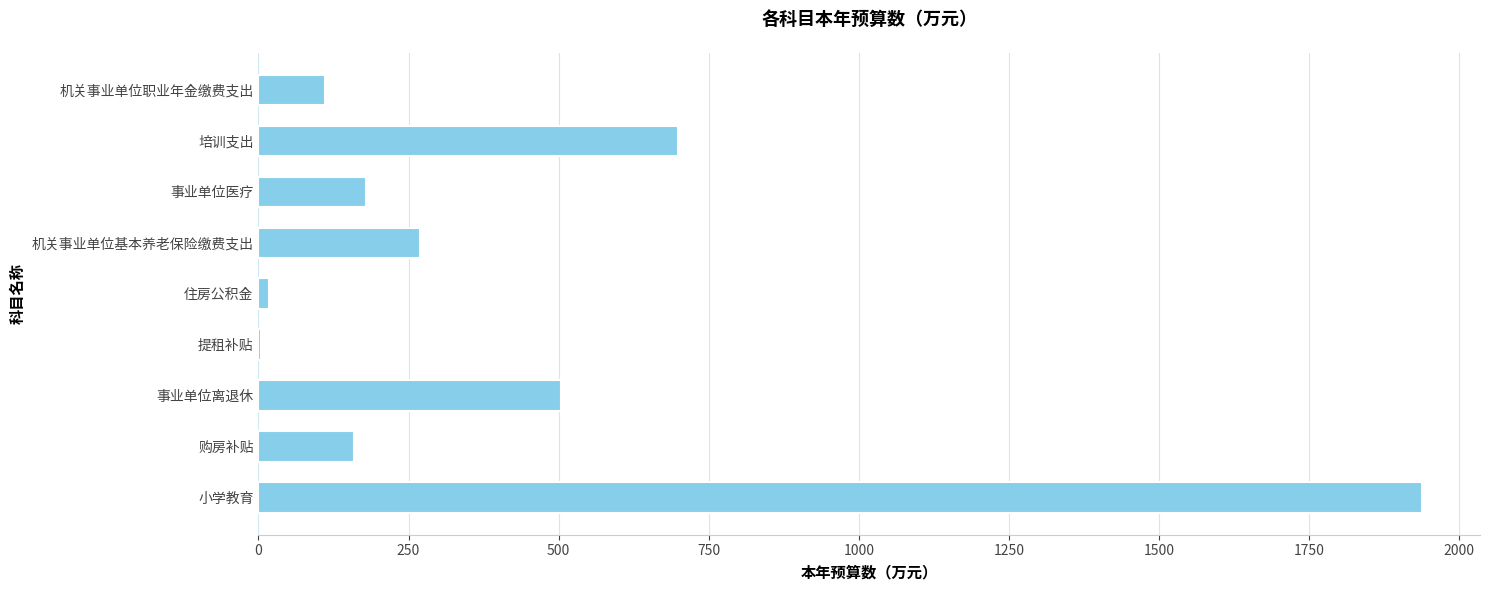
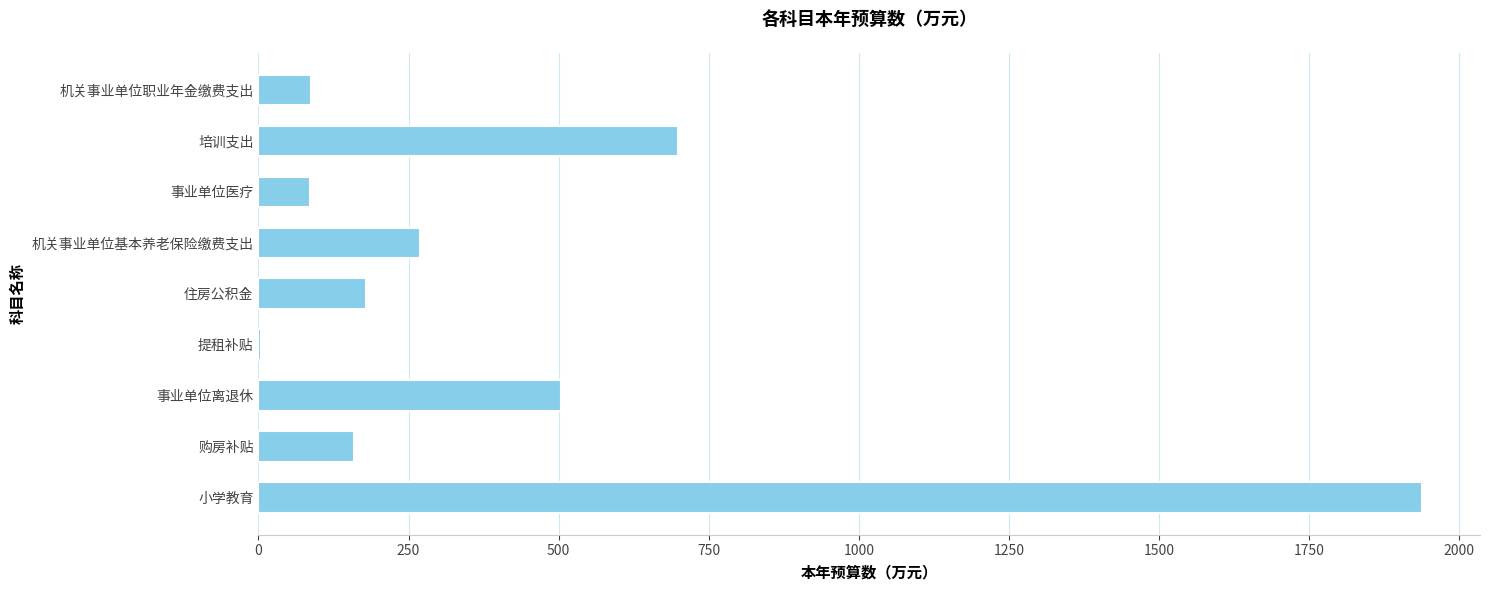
机关事业单位职业年金缴费支出: 110 -> 90
事业单位医疗: 180 -> 90
住房公积金: 20 -> 180
